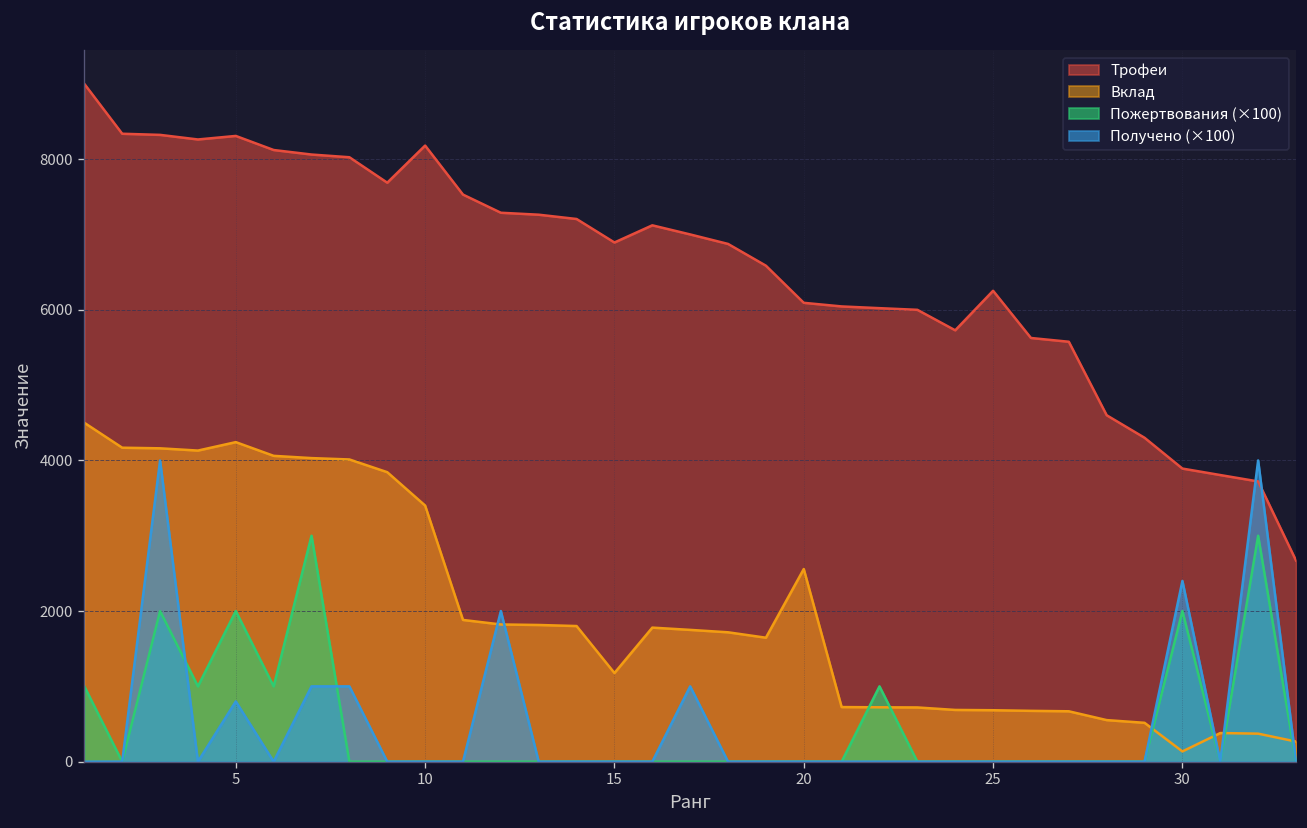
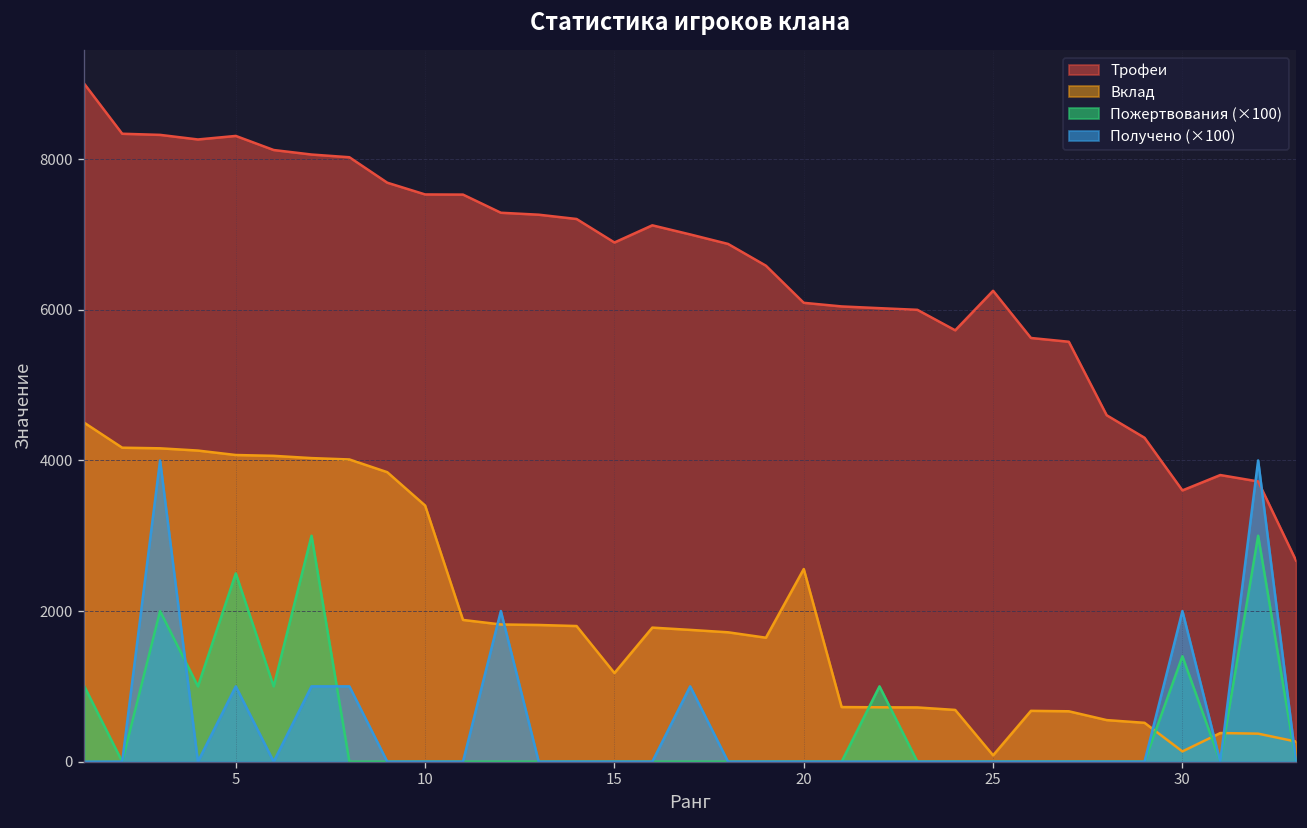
Вклад, 5: 4200 -> 4100
Пожертвования (×100), 5: 2000 -> 2500
Получено (×100), 5: 800 -> 1000
Трофеи, 10: 8200 -> 7500
Вклад, 25: 700 -> 100
Трофеи, 30: 3900 -> 3600
Пожертвования (×100), 30: 2000 -> 1400
Получено (×100), 30: 2400 -> 2000
